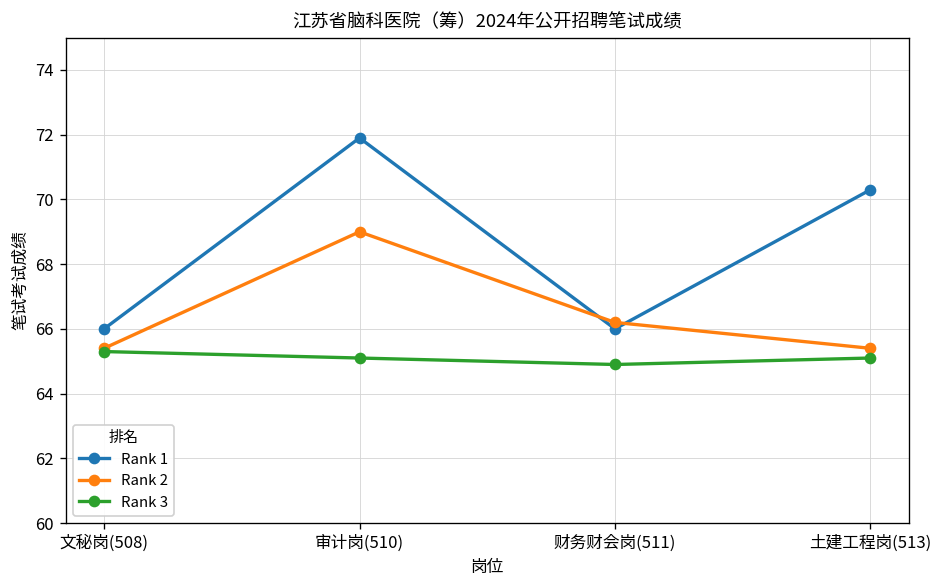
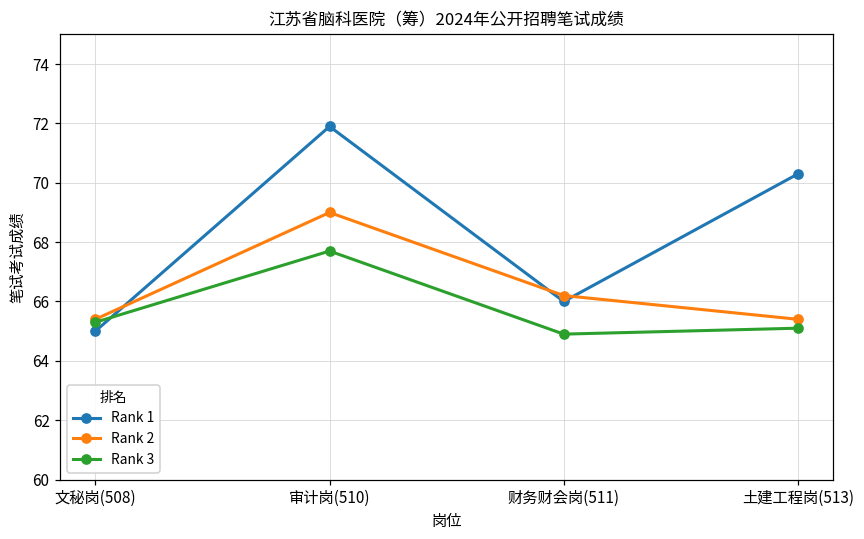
Rank 1, 文秘岗(508): 66 -> 65
Rank 3, 审计岗(510): 65.1 -> 67.7
